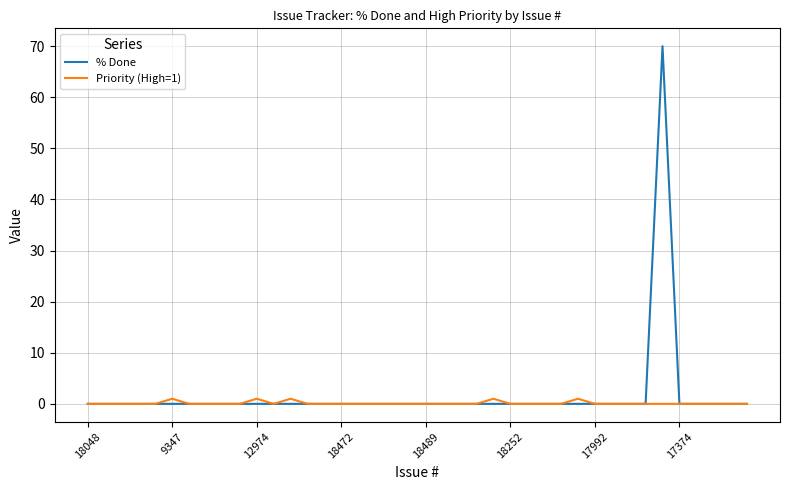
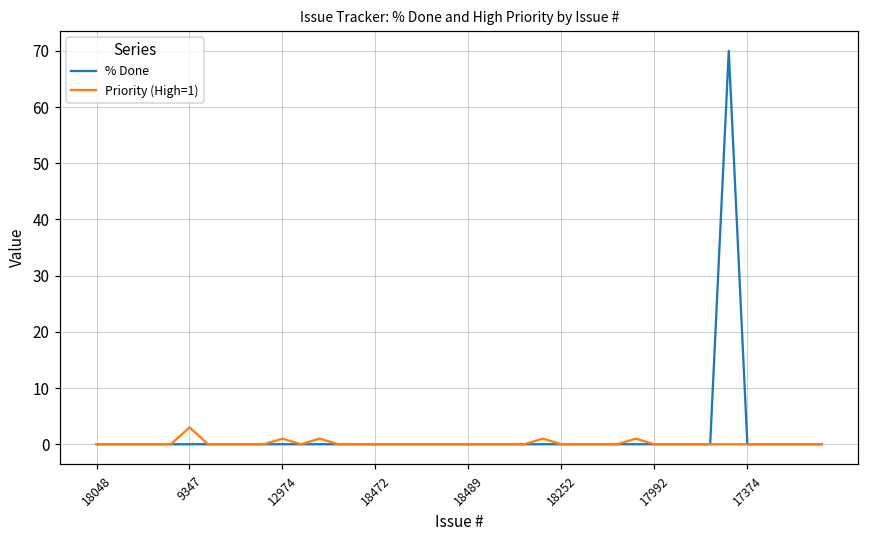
Priority (High=1), 9347: 1 -> 3
